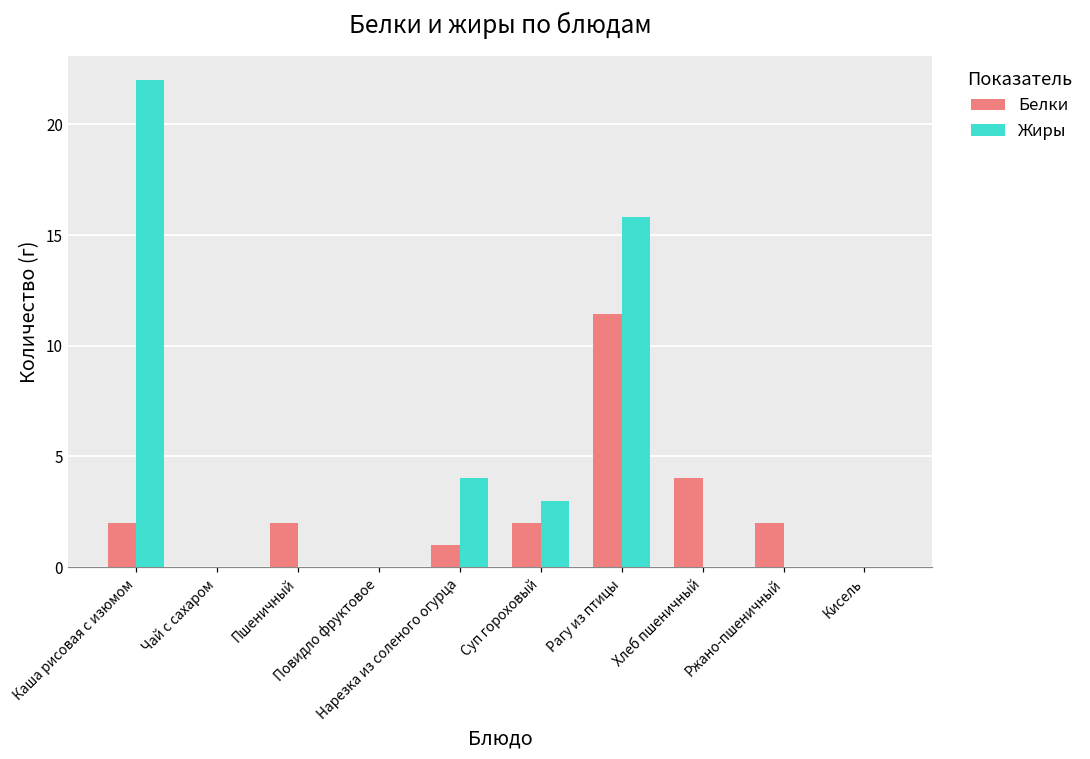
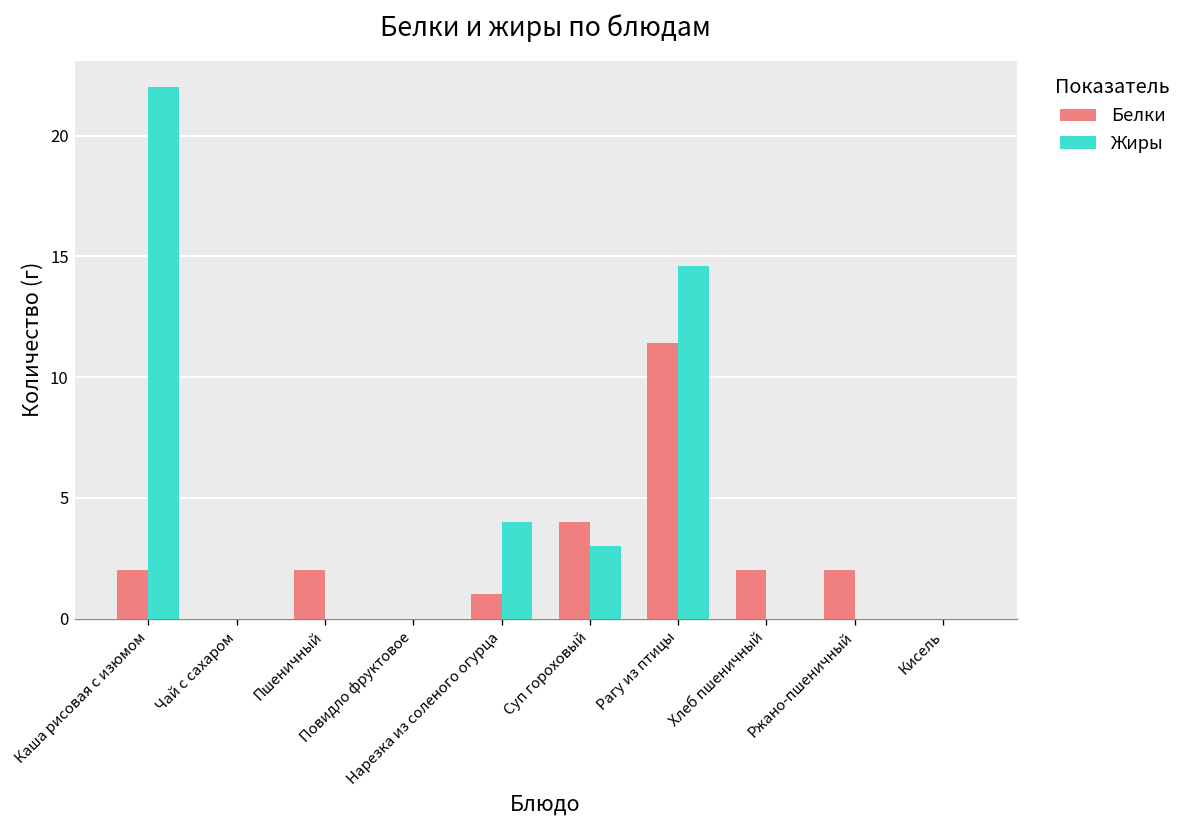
Белки, Суп гороховый: 2 -> 4
Жиры, Рагу из птицы: 15.8 -> 14.6
Белки, Хлеб пшеничный: 4 -> 2
